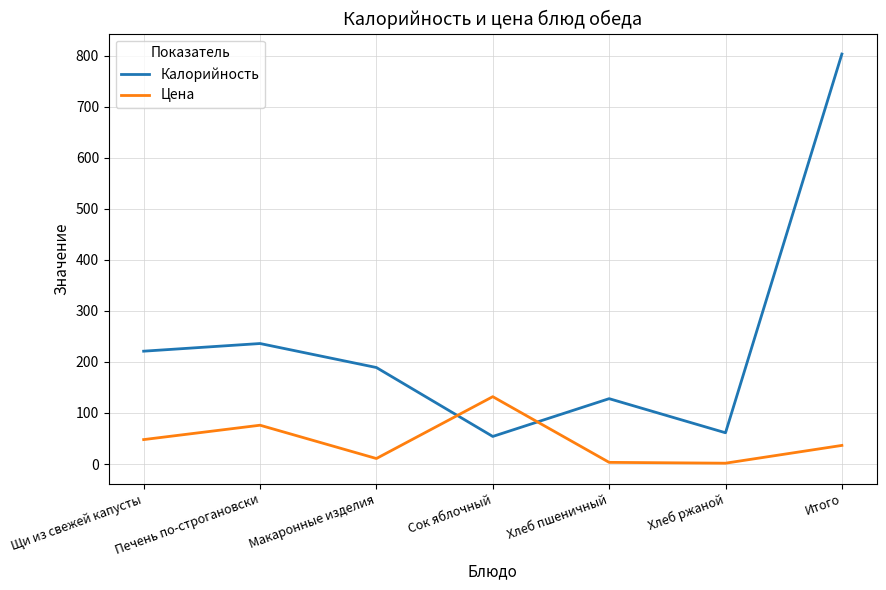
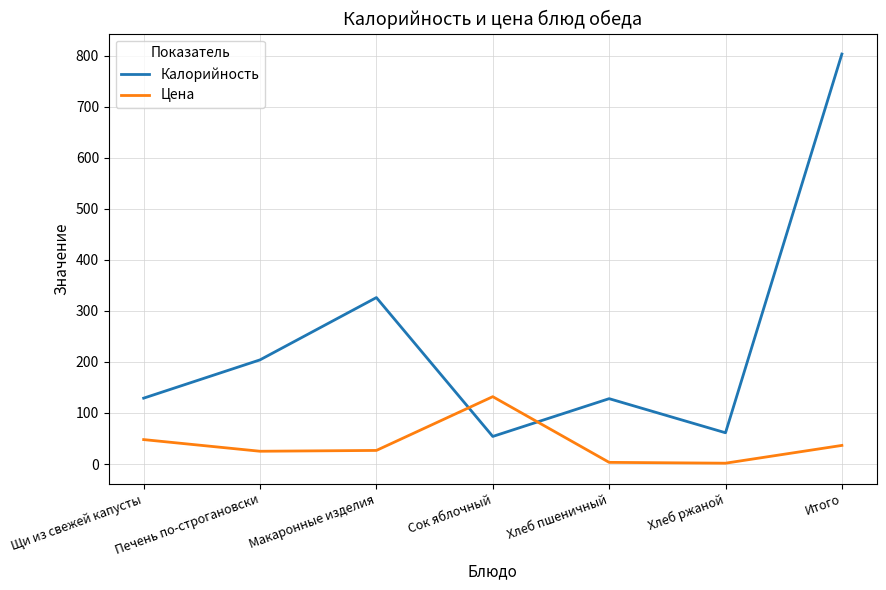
Калорийность, Щи из свежей капусты: 220 -> 130
Калорийность, Печень по-строгановски: 240 -> 200
Цена, Печень по-строгановски: 80 -> 30
Калорийность, Макаронные изделия: 190 -> 330
Цена, Макаронные изделия: 10 -> 30
